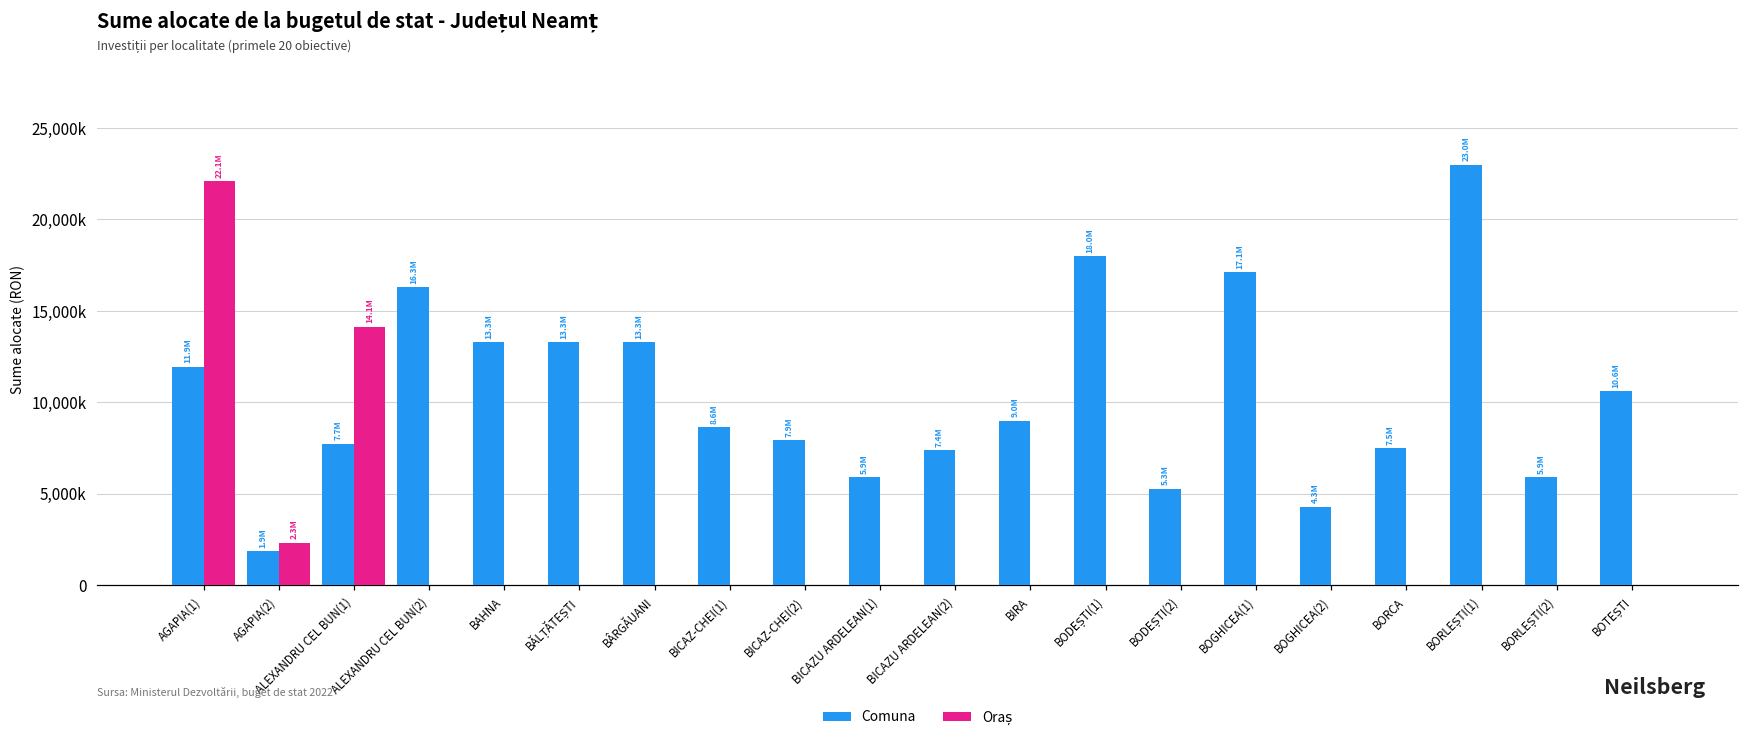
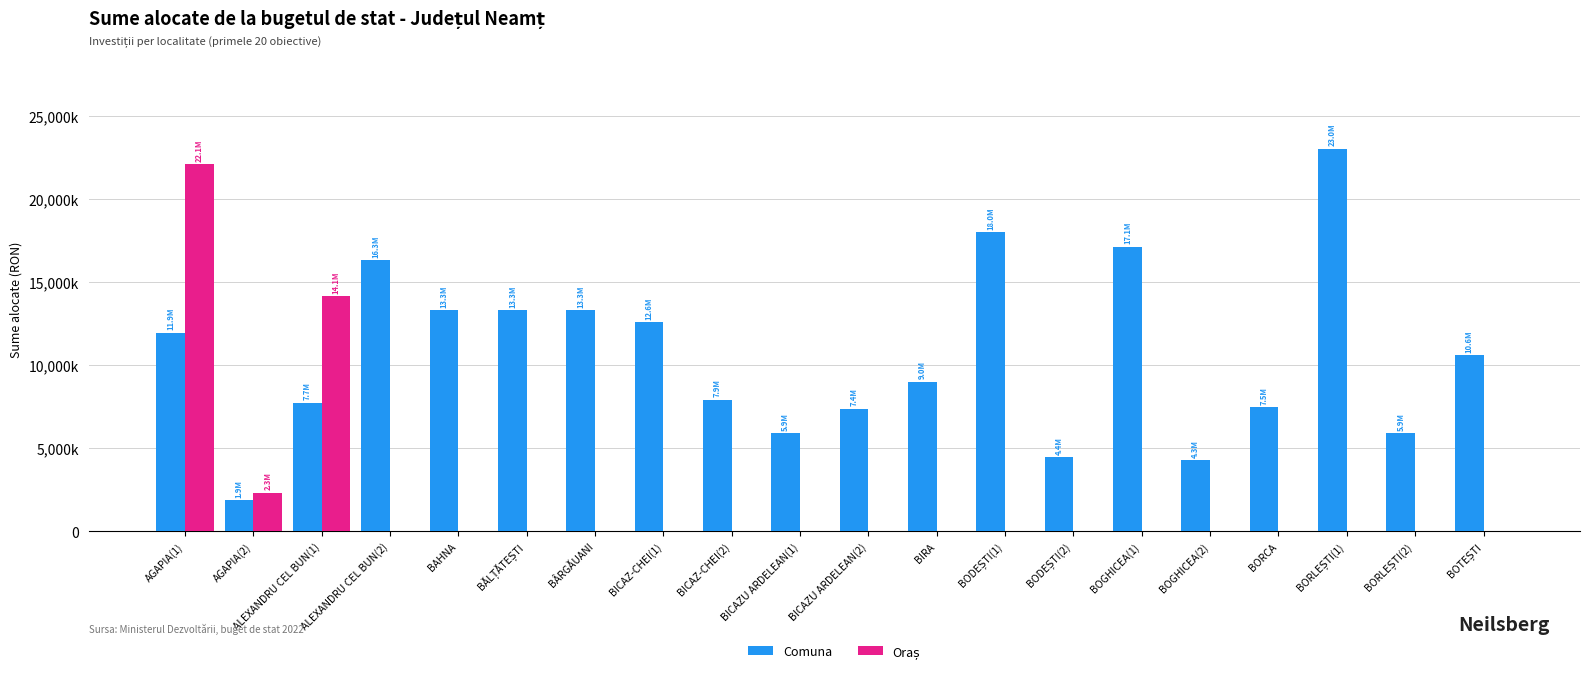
Comuna, BICAZ-CHEI(1): 8.6M -> 12.6M
Comuna, BODEȘTI(2): 5.3M -> 4.4M
